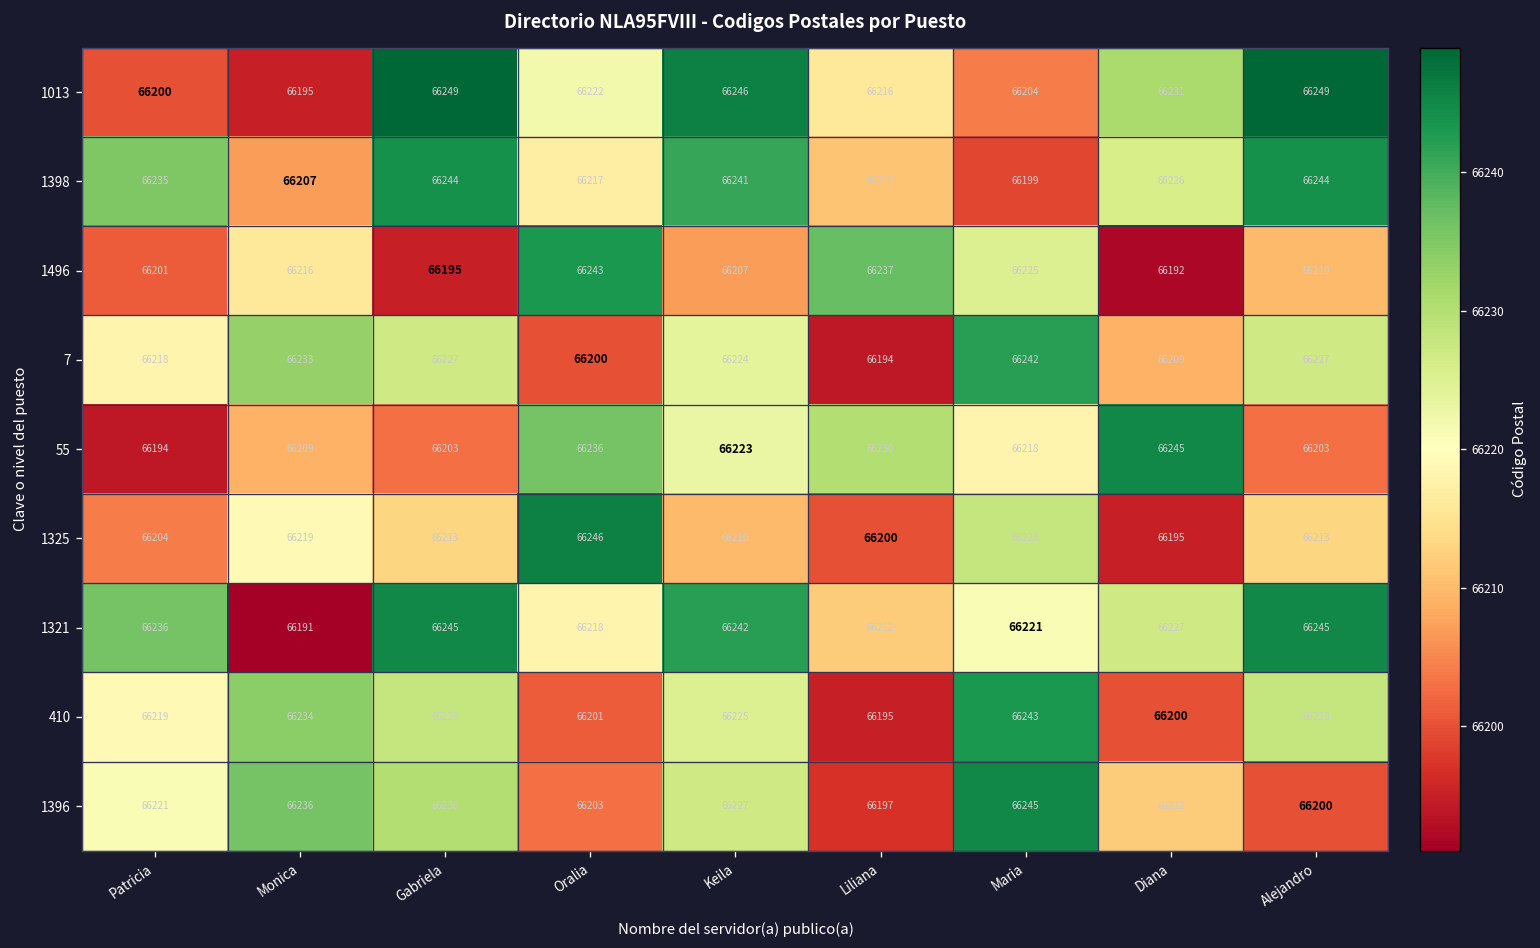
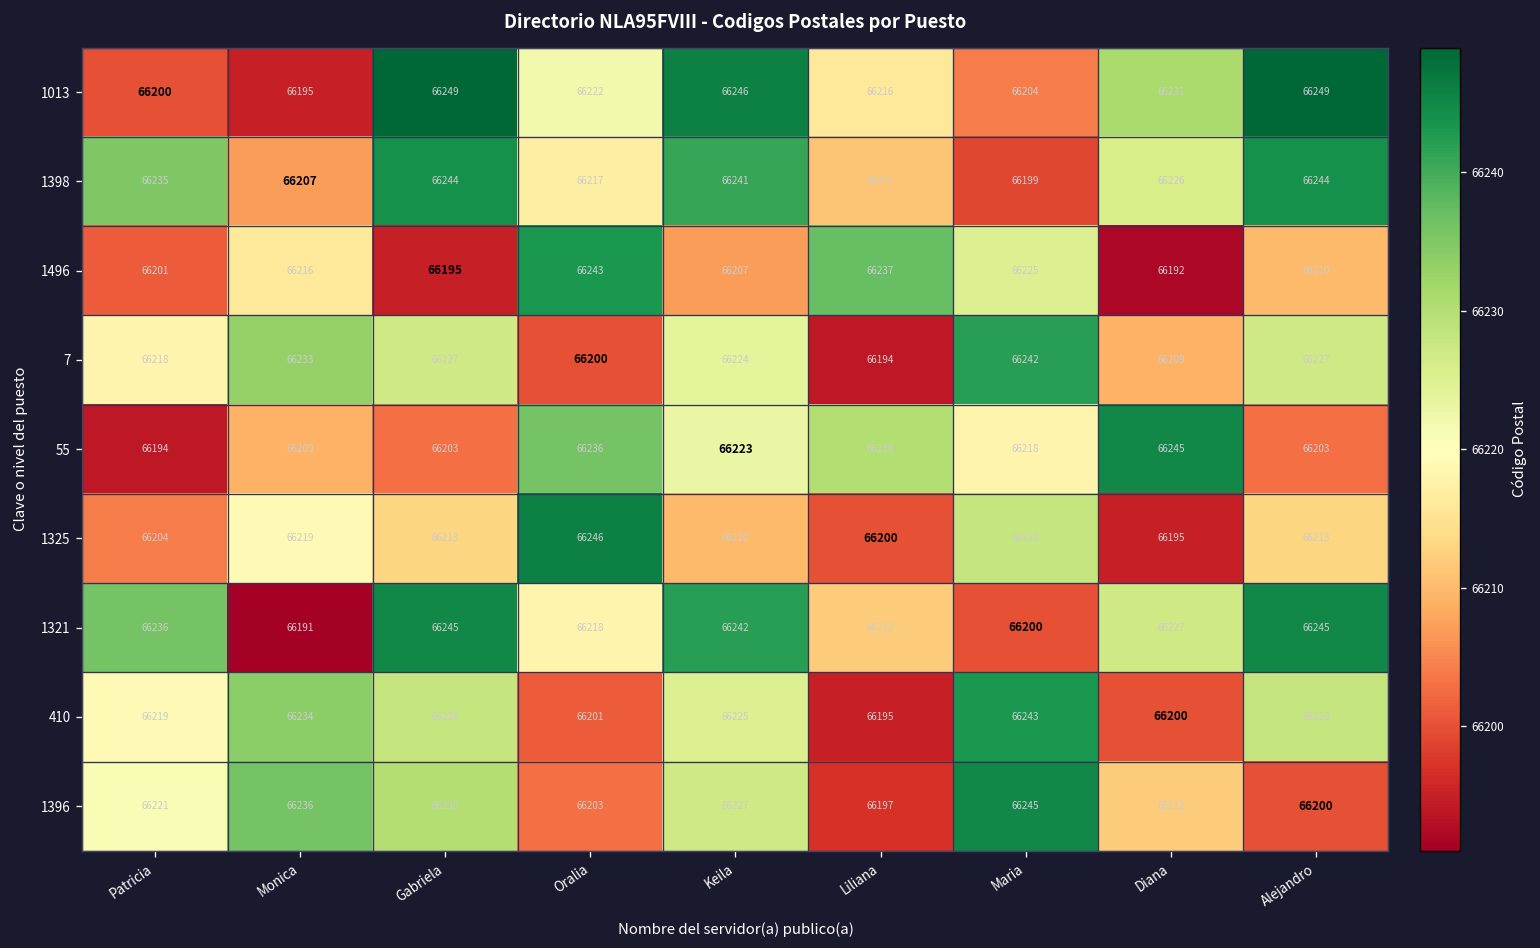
1321, Maria: 66221 -> 66200
